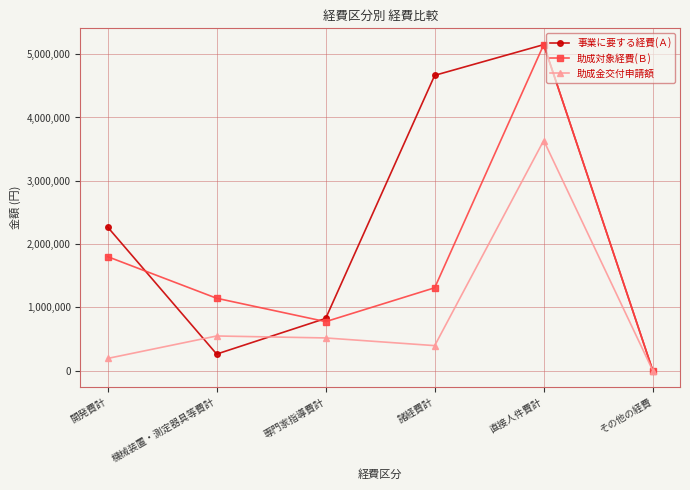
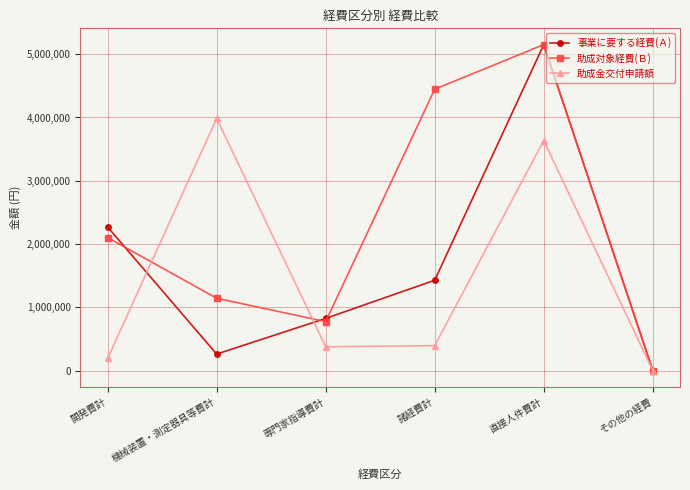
助成対象経費(Ｂ), 開発費計: 1,800,000 -> 2,100,000
助成金交付申請額, 機械装置・測定器具等費計: 500,000 -> 4,000,000
助成金交付申請額, 専門家指導費計: 500,000 -> 400,000
事業に要する経費(Ａ), 諸経費計: 4,700,000 -> 1,400,000
助成対象経費(Ｂ), 諸経費計: 1,300,000 -> 4,400,000
